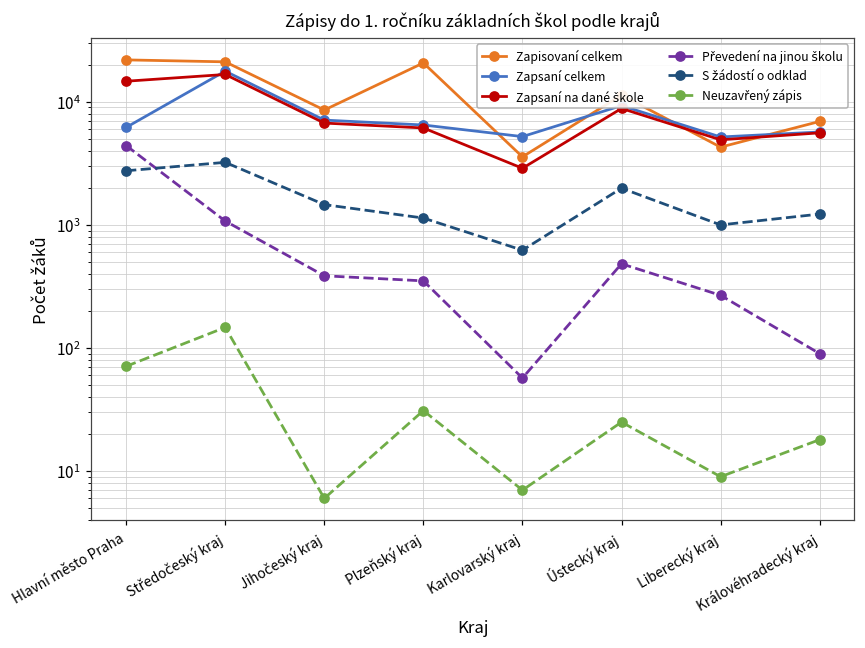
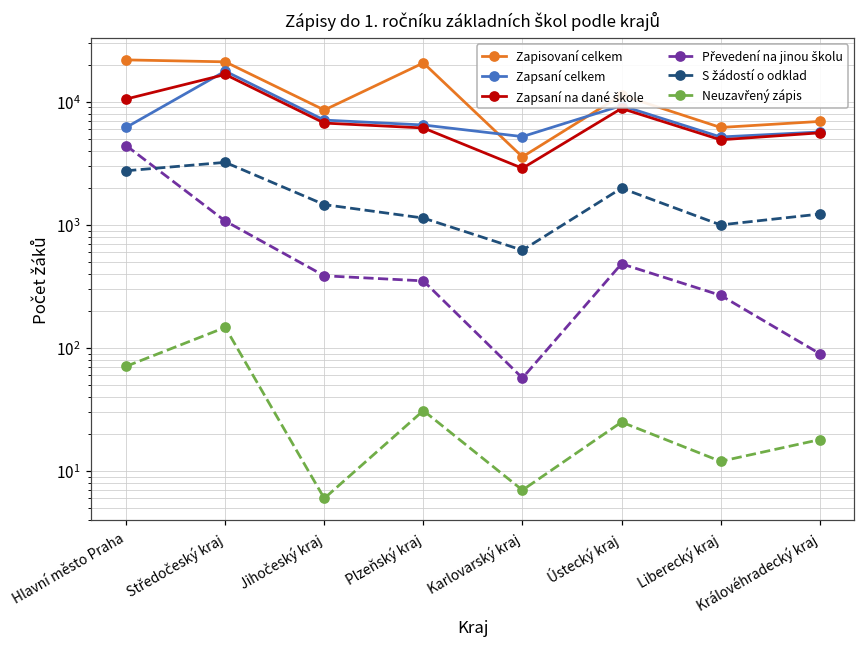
Zapsaní na dané škole, Hlavní město Praha: 15000 -> 11000
Zapisovaní celkem, Liberecký kraj: 4300 -> 6000
Neuzavřený zápis, Liberecký kraj: 9 -> 12
